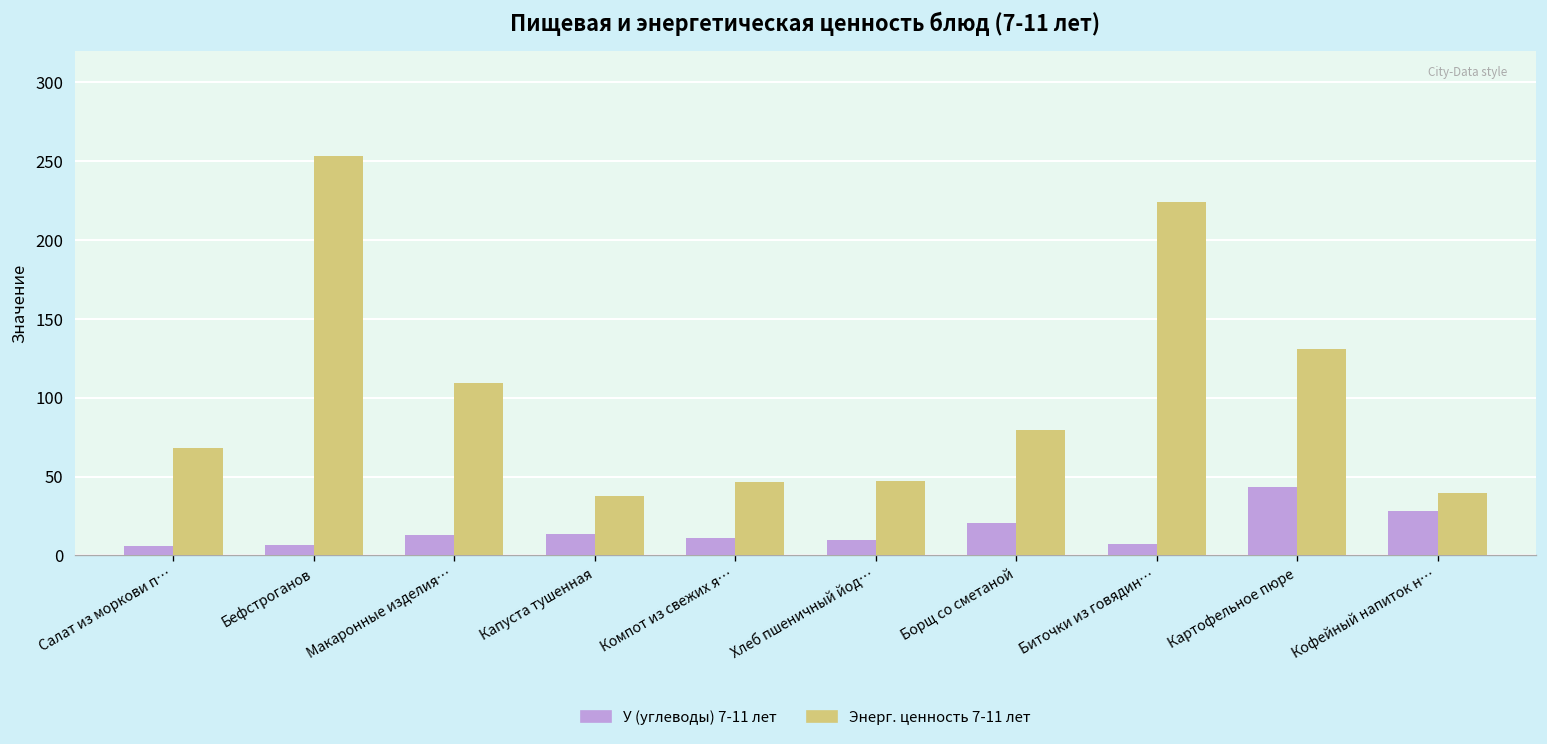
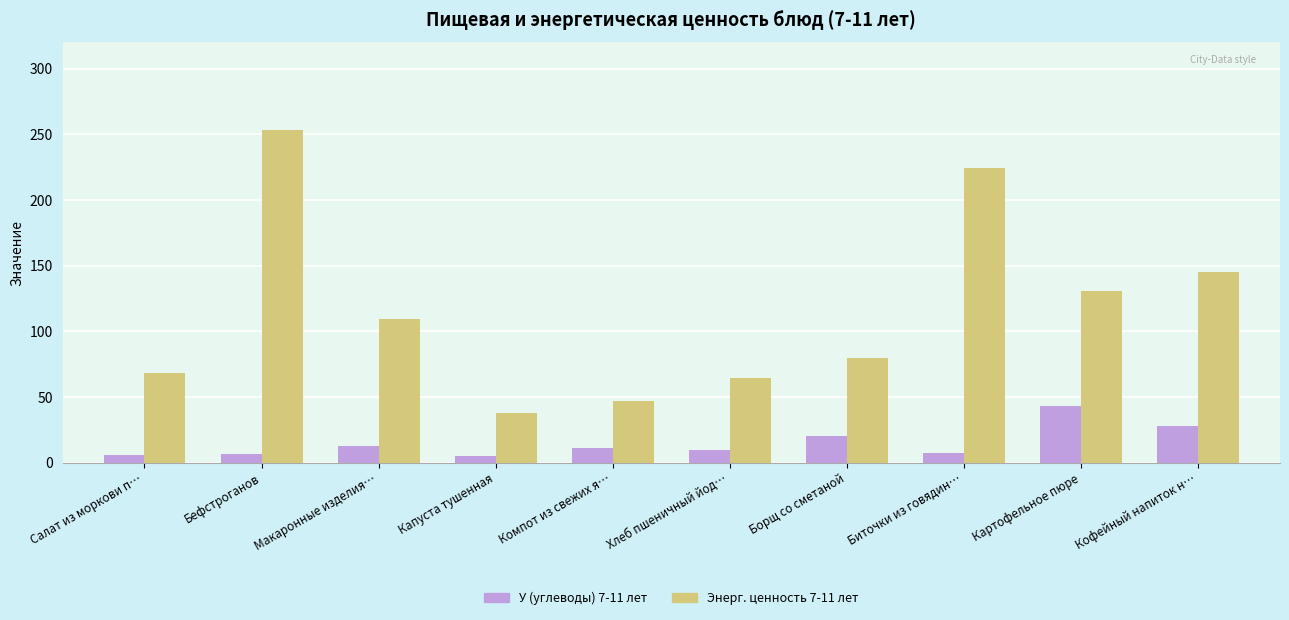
У (углеводы) 7-11 лет, Капуста тушенная: 14 -> 5
Энерг. ценность 7-11 лет, Хлеб пшеничный йод…: 47 -> 65
Энерг. ценность 7-11 лет, Кофейный напиток н…: 39 -> 145
